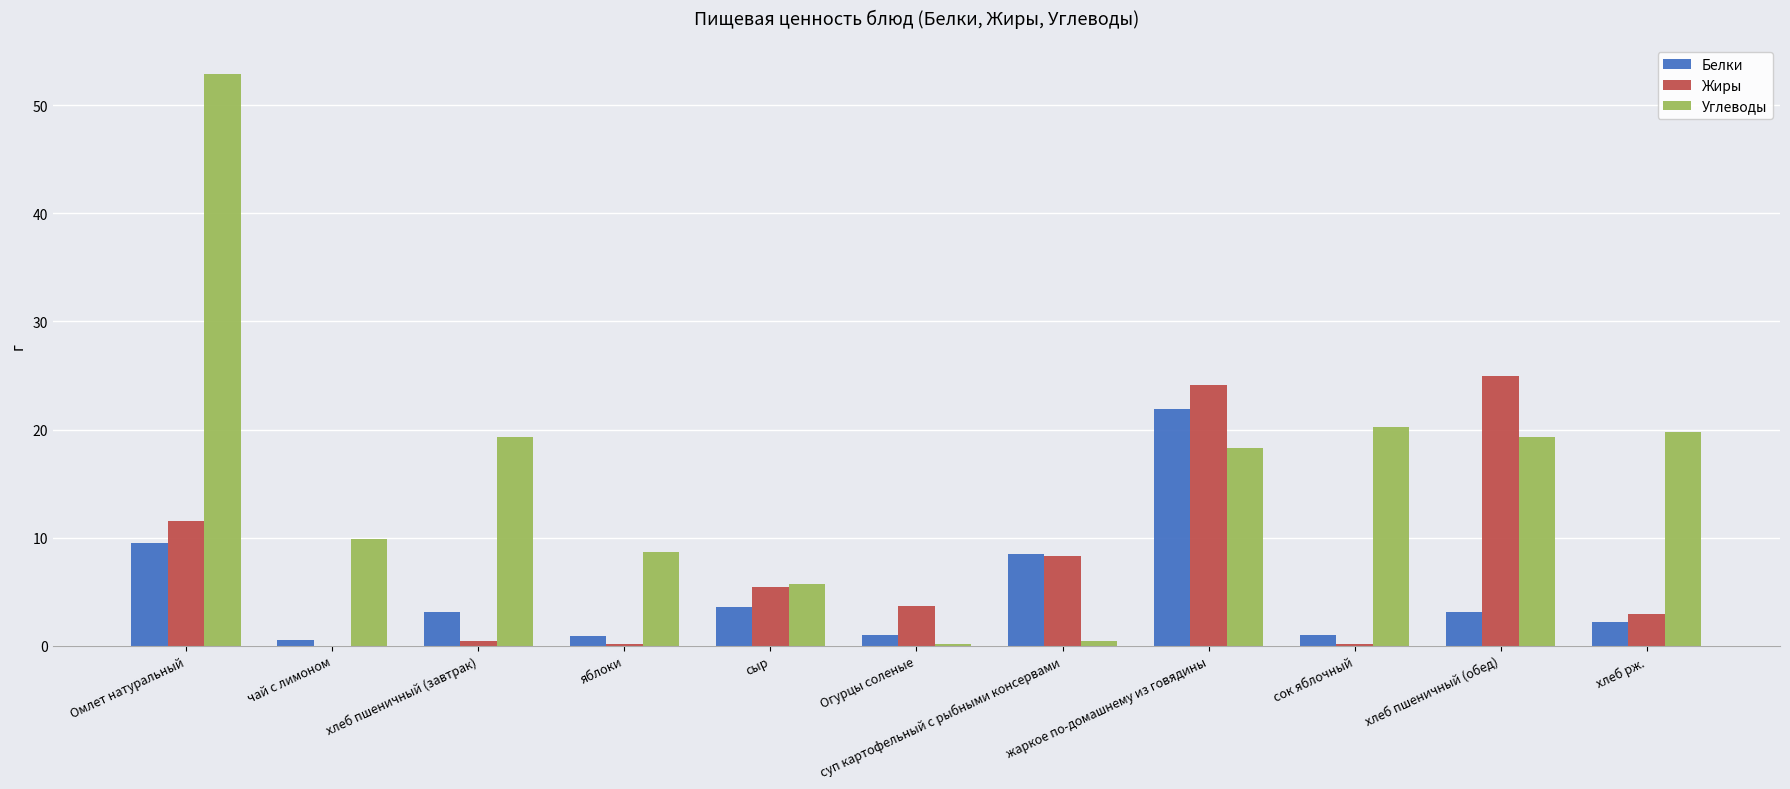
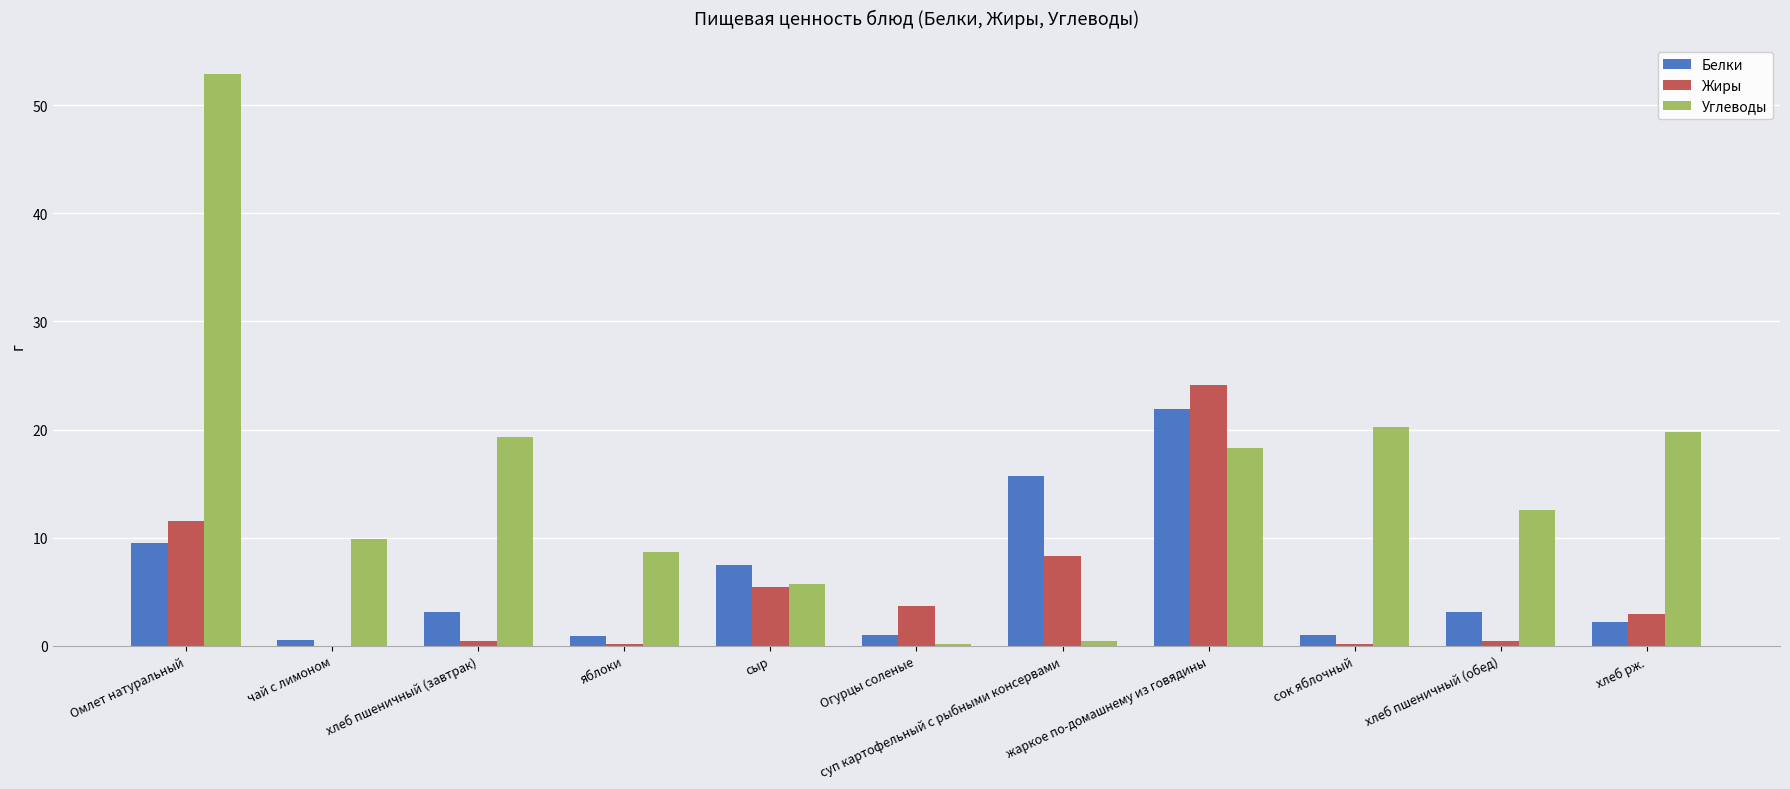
Белки, сыр: 3.6 -> 7.5
Белки, суп картофельный с рыбными консервами: 8.5 -> 15.7
Жиры, хлеб пшеничный (обед): 25.0 -> 0.4
Углеводы, хлеб пшеничный (обед): 19.3 -> 12.5
